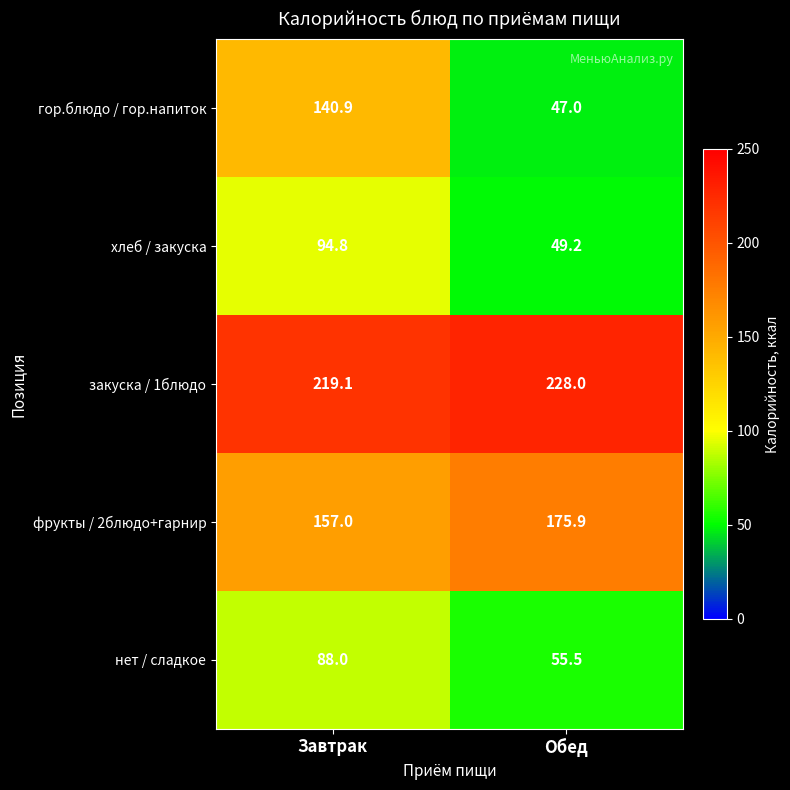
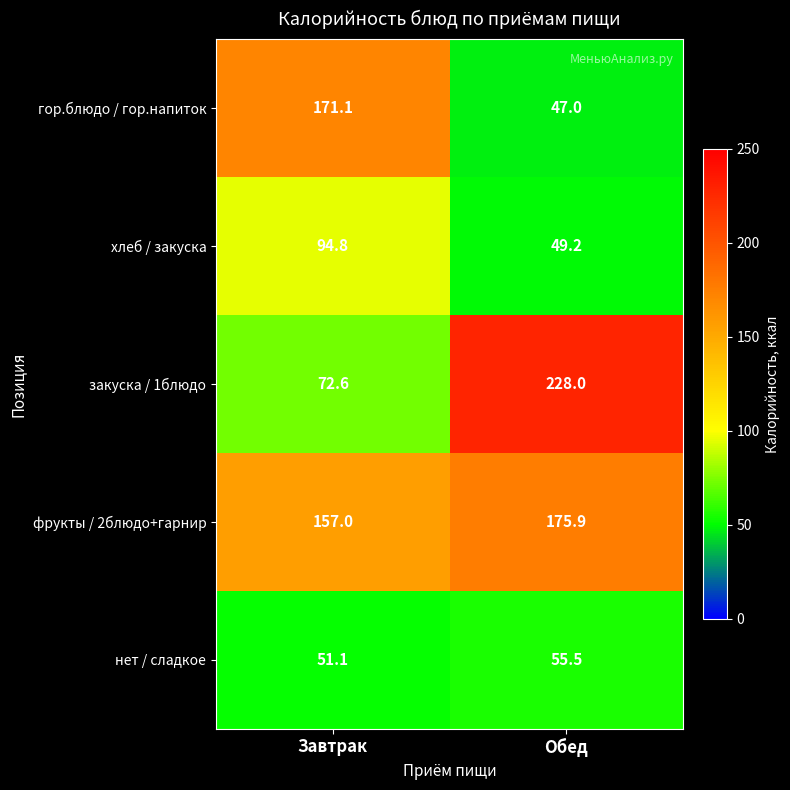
гор.блюдо / гор.напиток, Завтрак: 140.9 -> 171.1
закуска / 1блюдо, Завтрак: 219.1 -> 72.6
нет / сладкое, Завтрак: 88.0 -> 51.1
